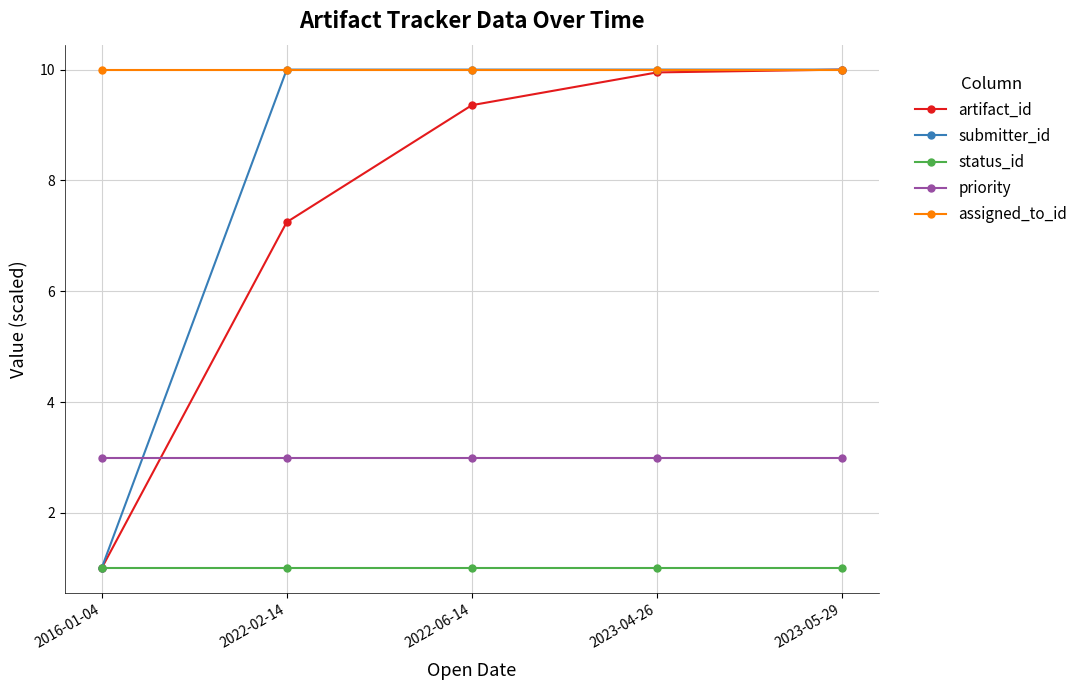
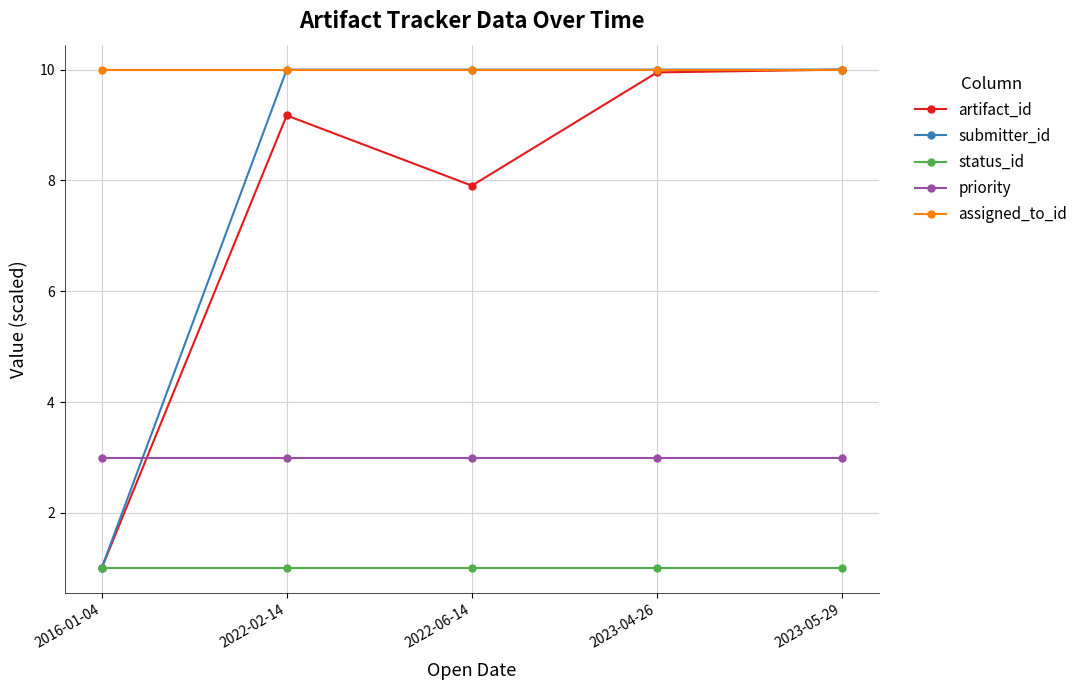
artifact_id, 2022-02-14: 7.2 -> 9.2
artifact_id, 2022-06-14: 9.4 -> 7.9
